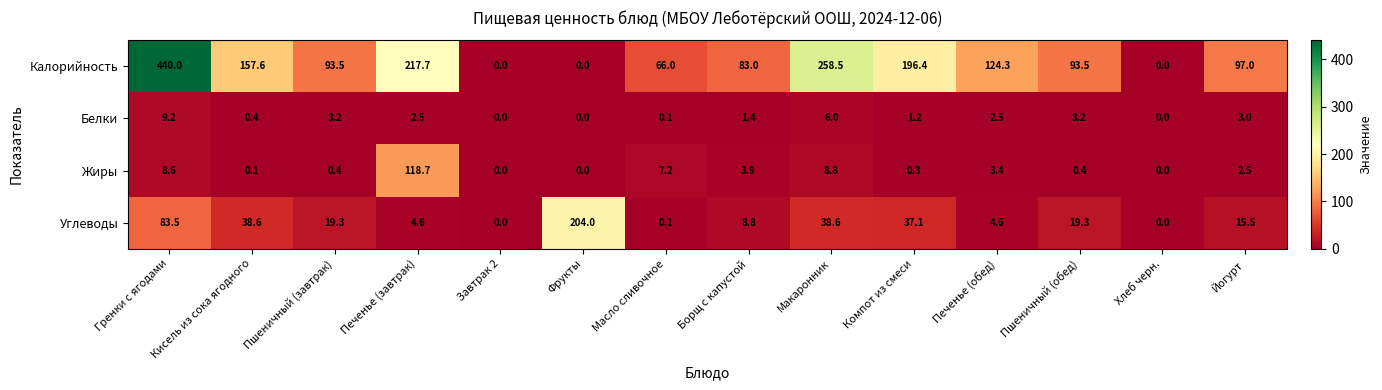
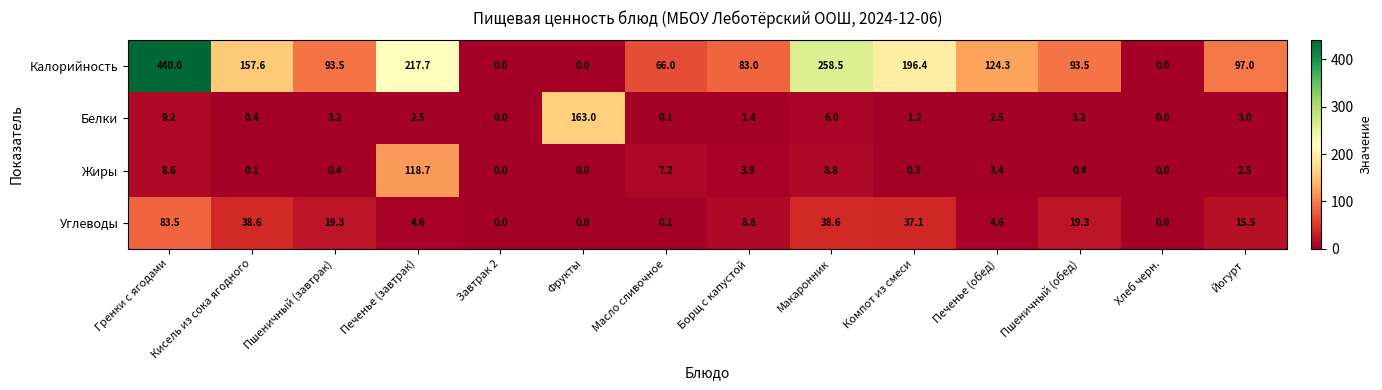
Белки, Фрукты: 0.0 -> 163.0
Углеводы, Фрукты: 204.0 -> 0.0
